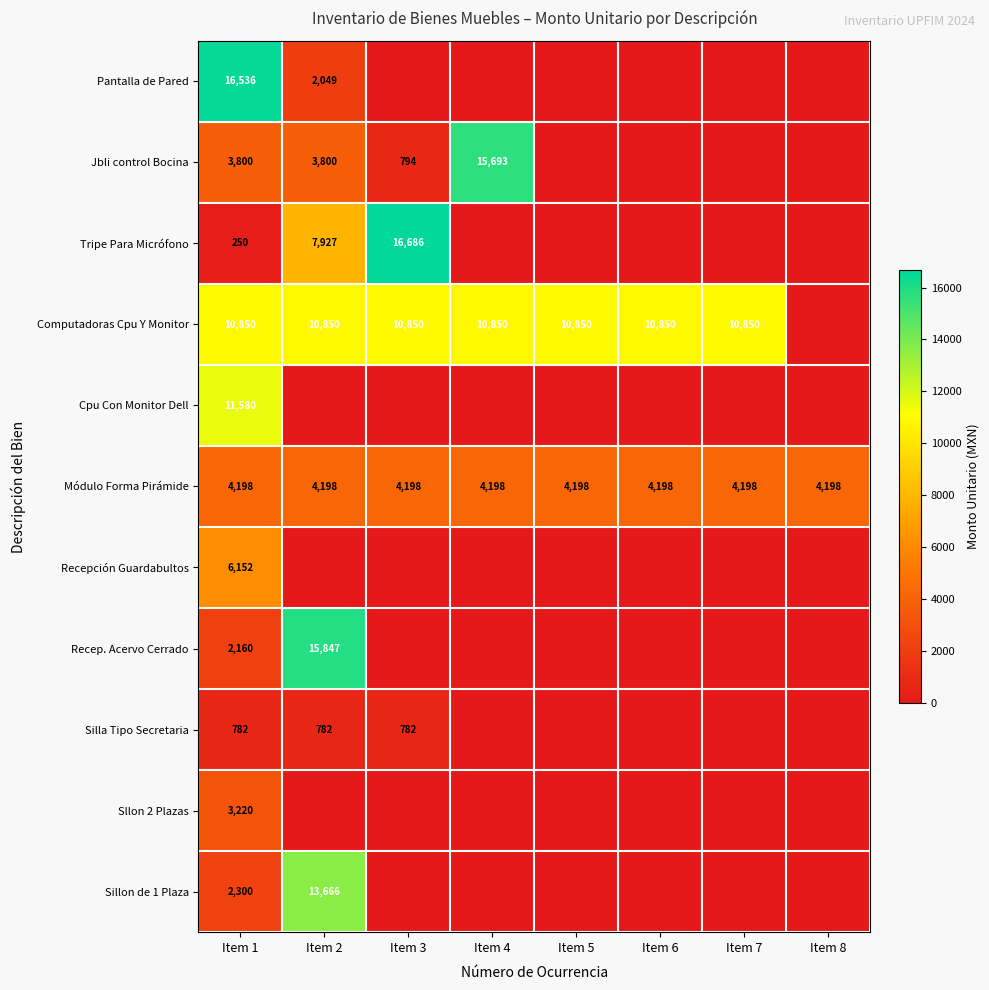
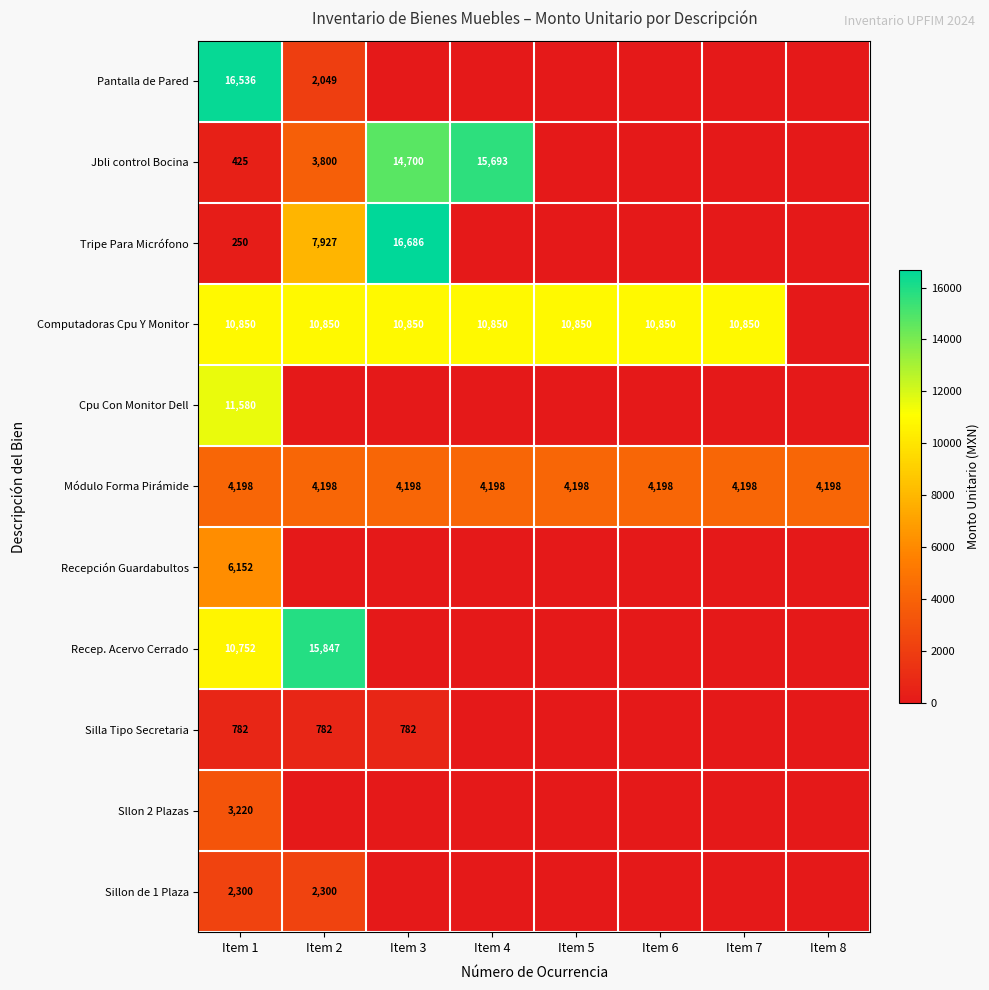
Jbli control Bocina, Item 1: 3,800 -> 425
Jbli control Bocina, Item 3: 794 -> 14,700
Recep. Acervo Cerrado, Item 1: 2,160 -> 10,752
Sillon de 1 Plaza, Item 2: 13,666 -> 2,300
